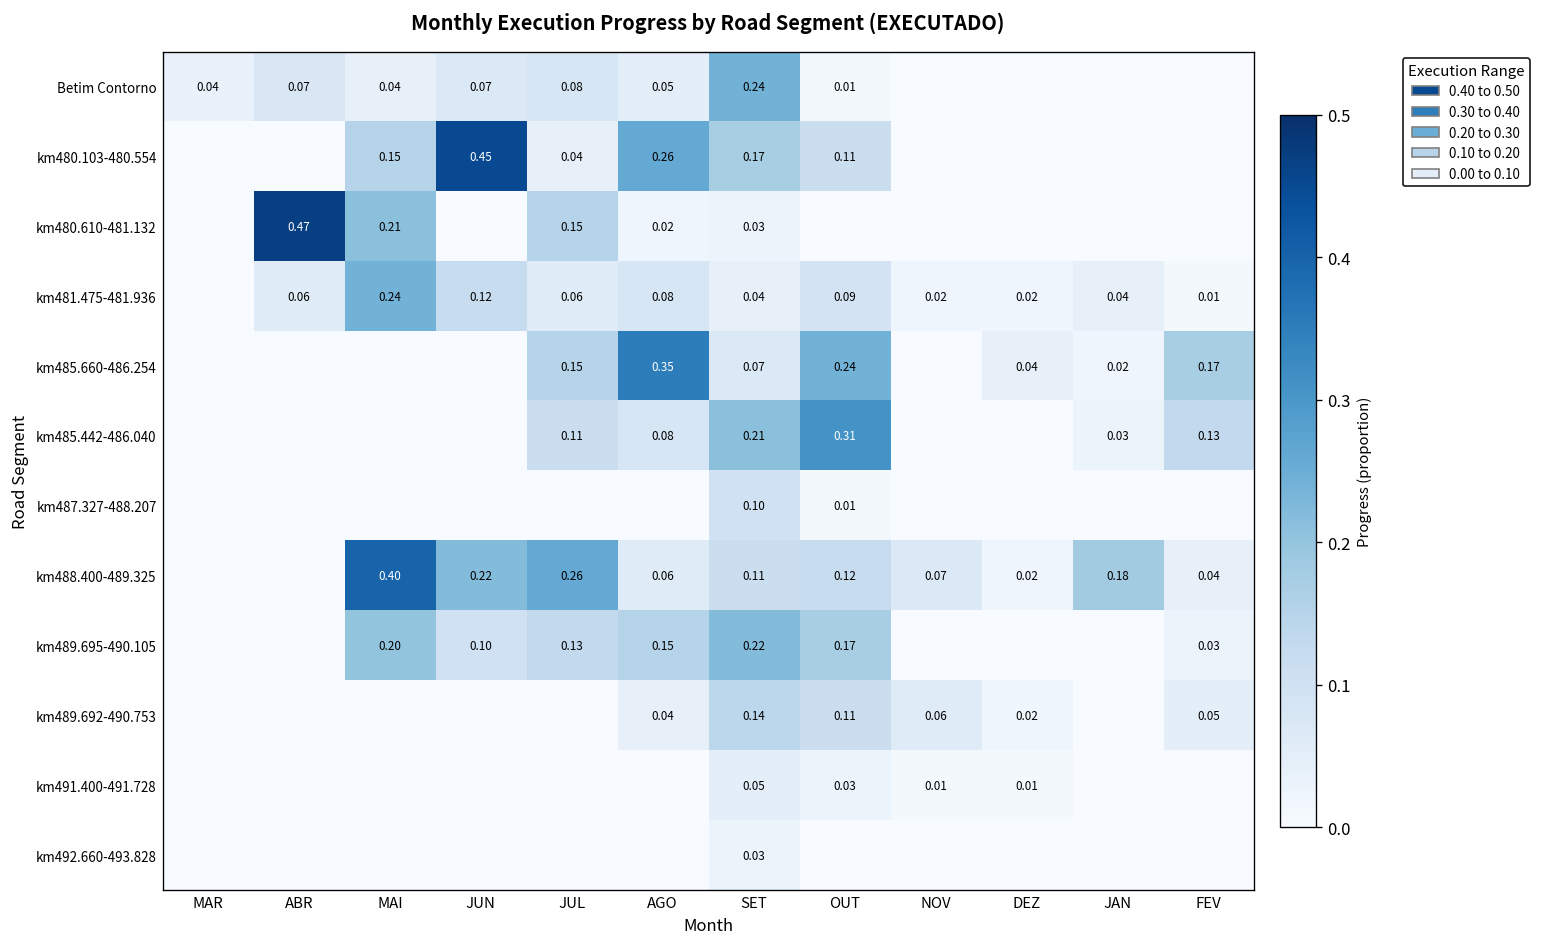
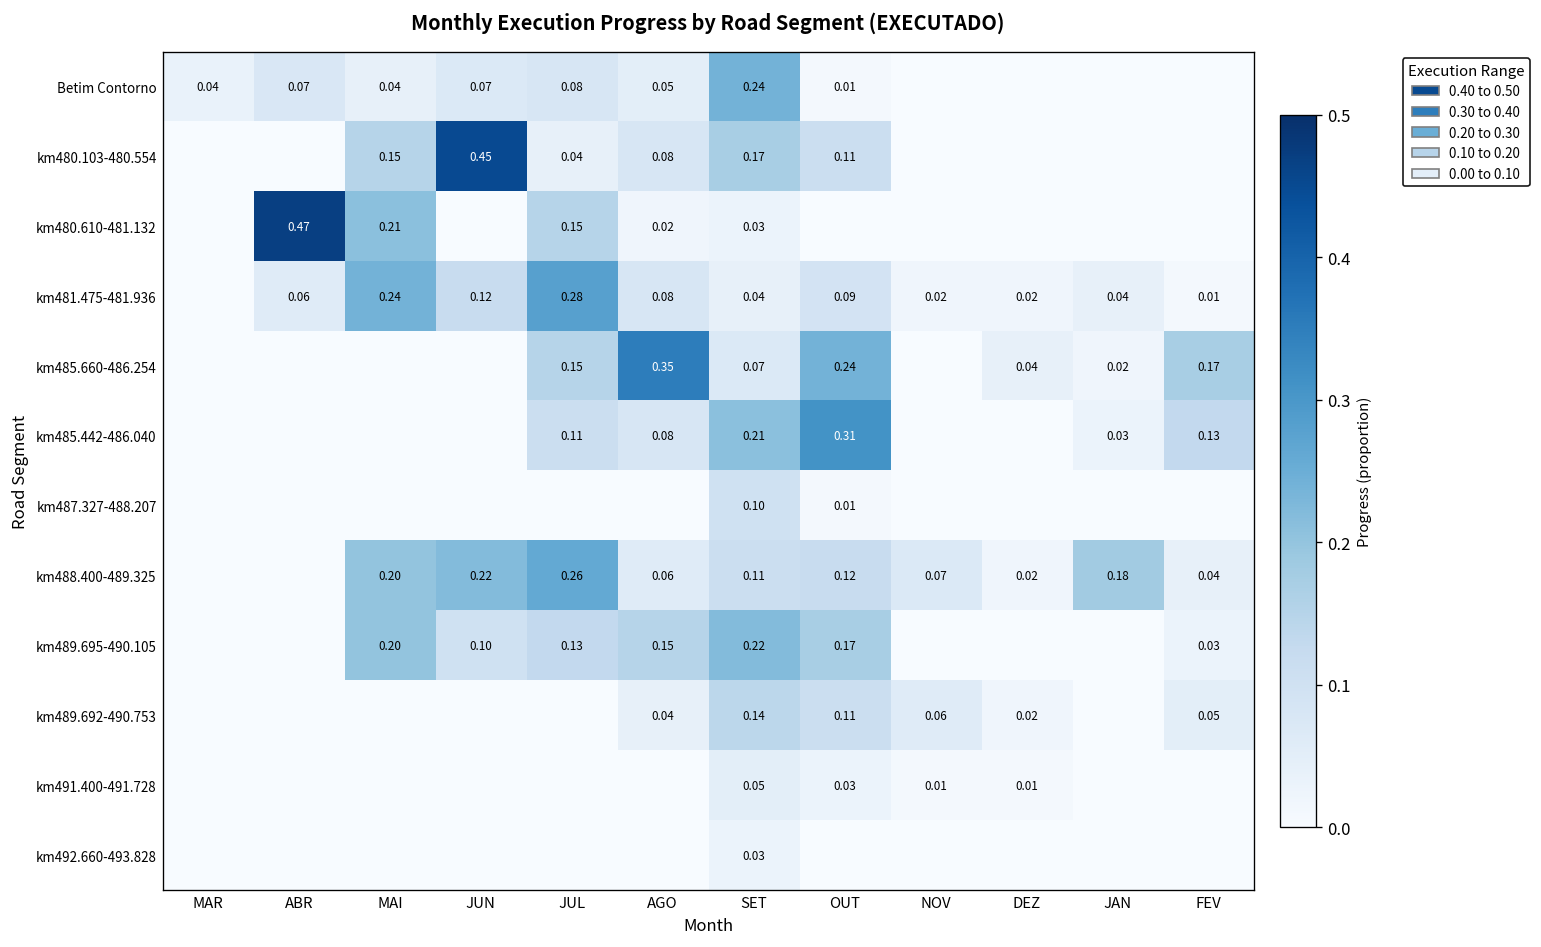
km480.103-480.554, AGO: 0.26 -> 0.08
km481.475-481.936, JUL: 0.06 -> 0.28
km488.400-489.325, MAI: 0.40 -> 0.20
